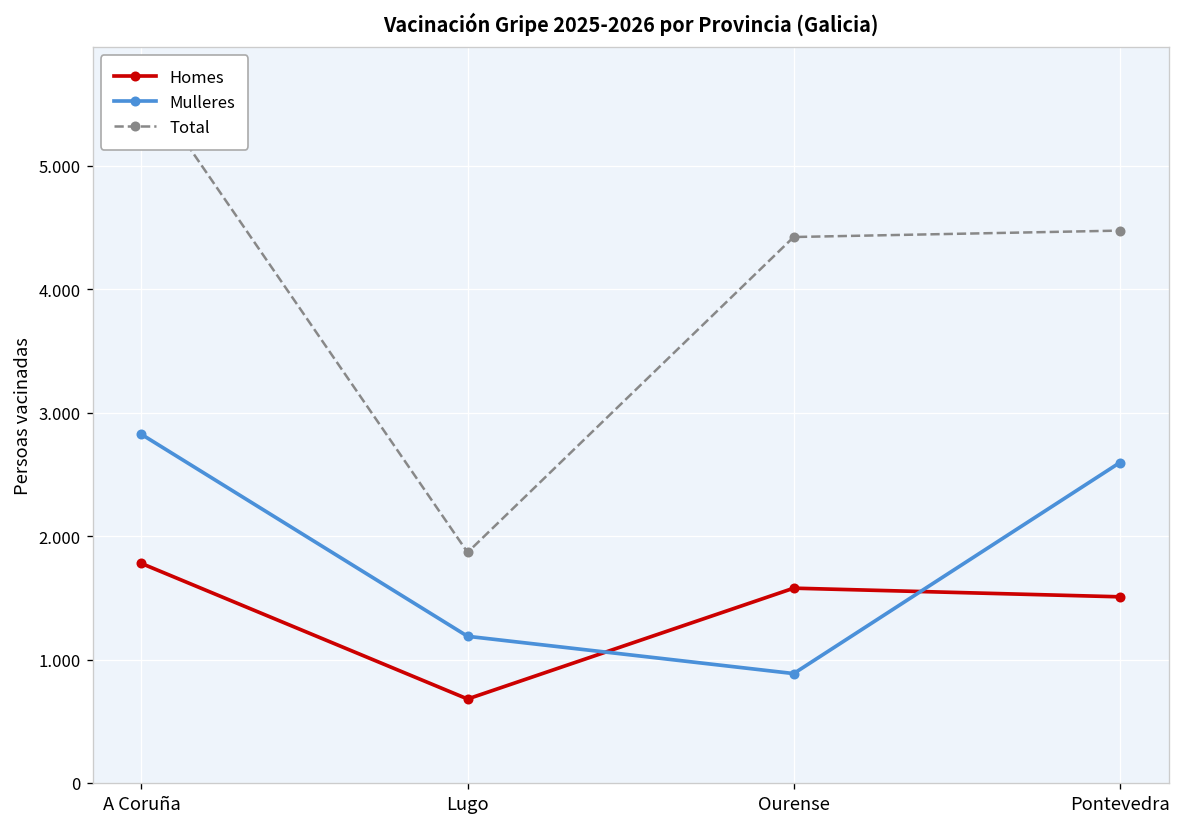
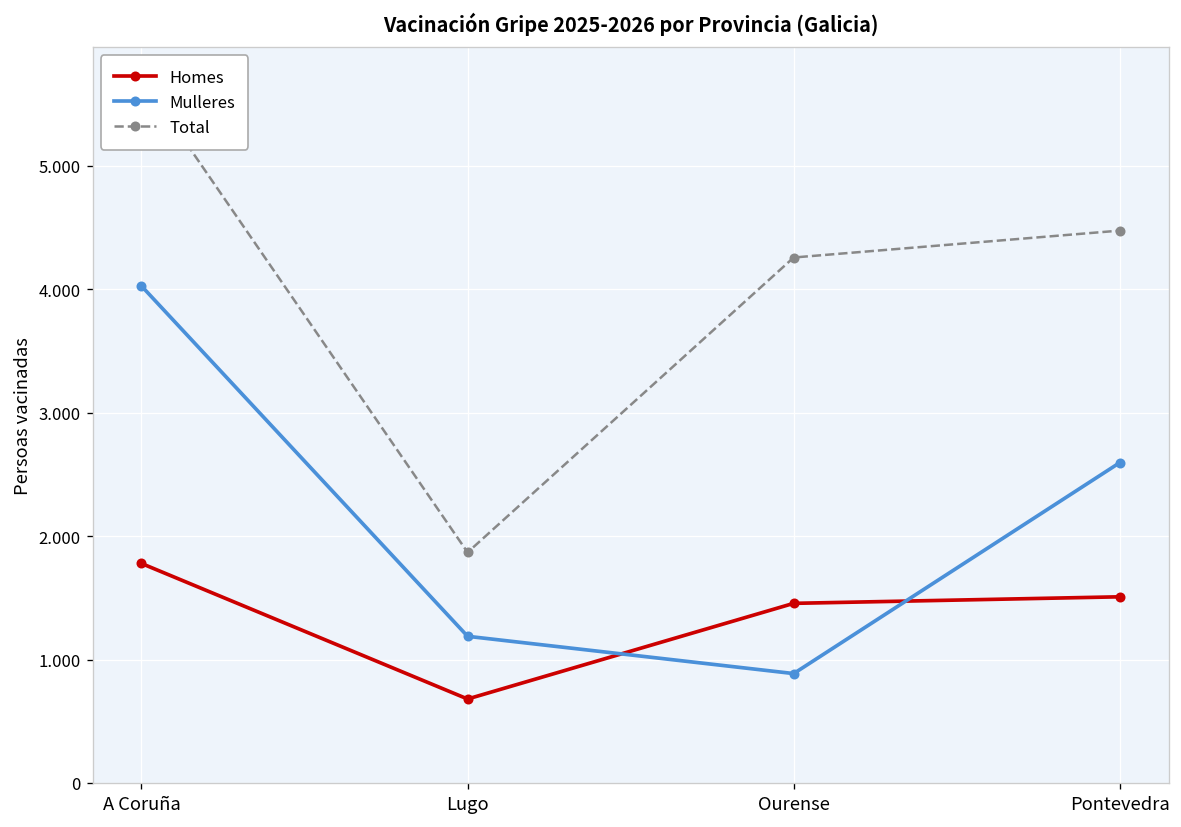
Mulleres, A Coruña: 2.82 -> 4.03
Homes, Ourense: 1.58 -> 1.46
Total, Ourense: 4.42 -> 4.26
